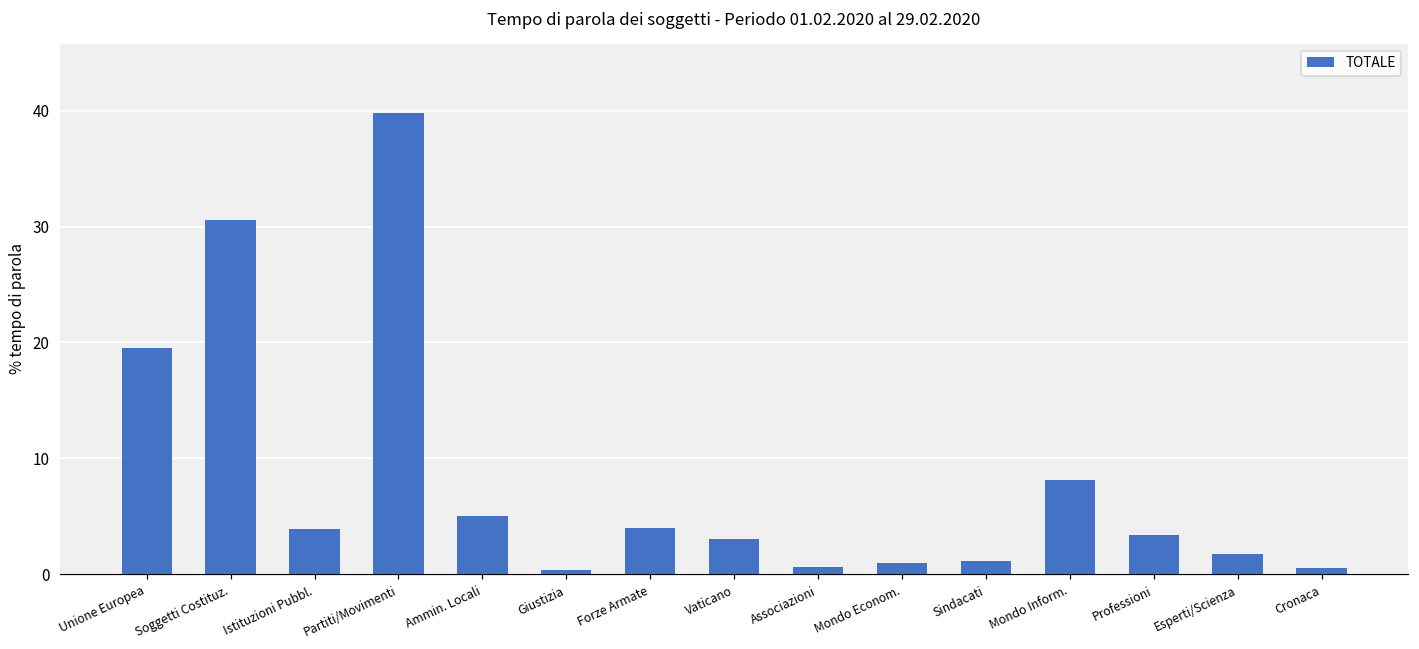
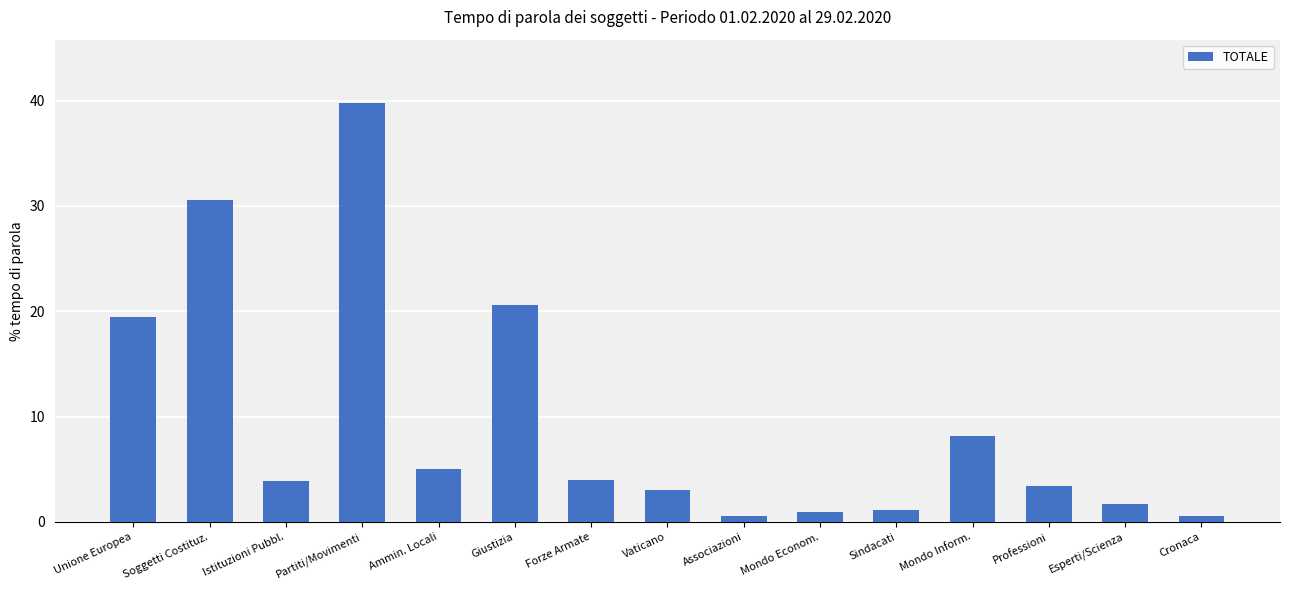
Giustizia: 0.3 -> 20.6
